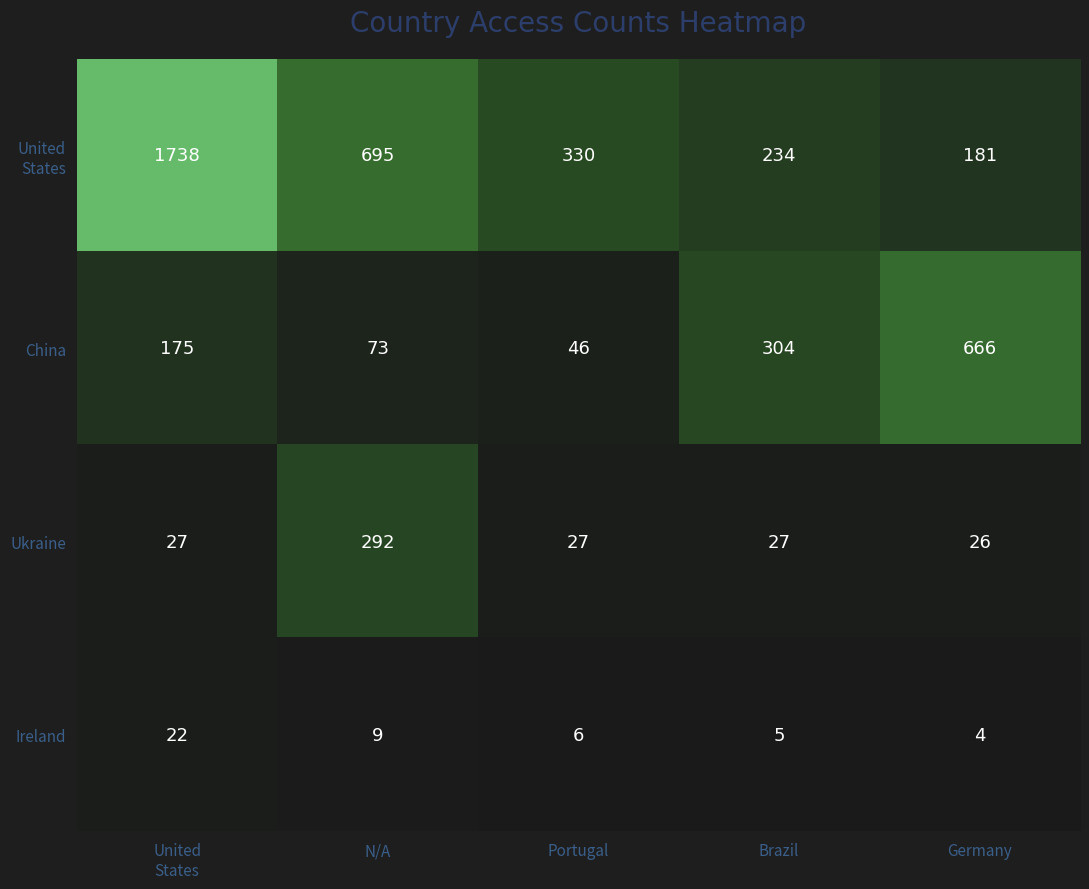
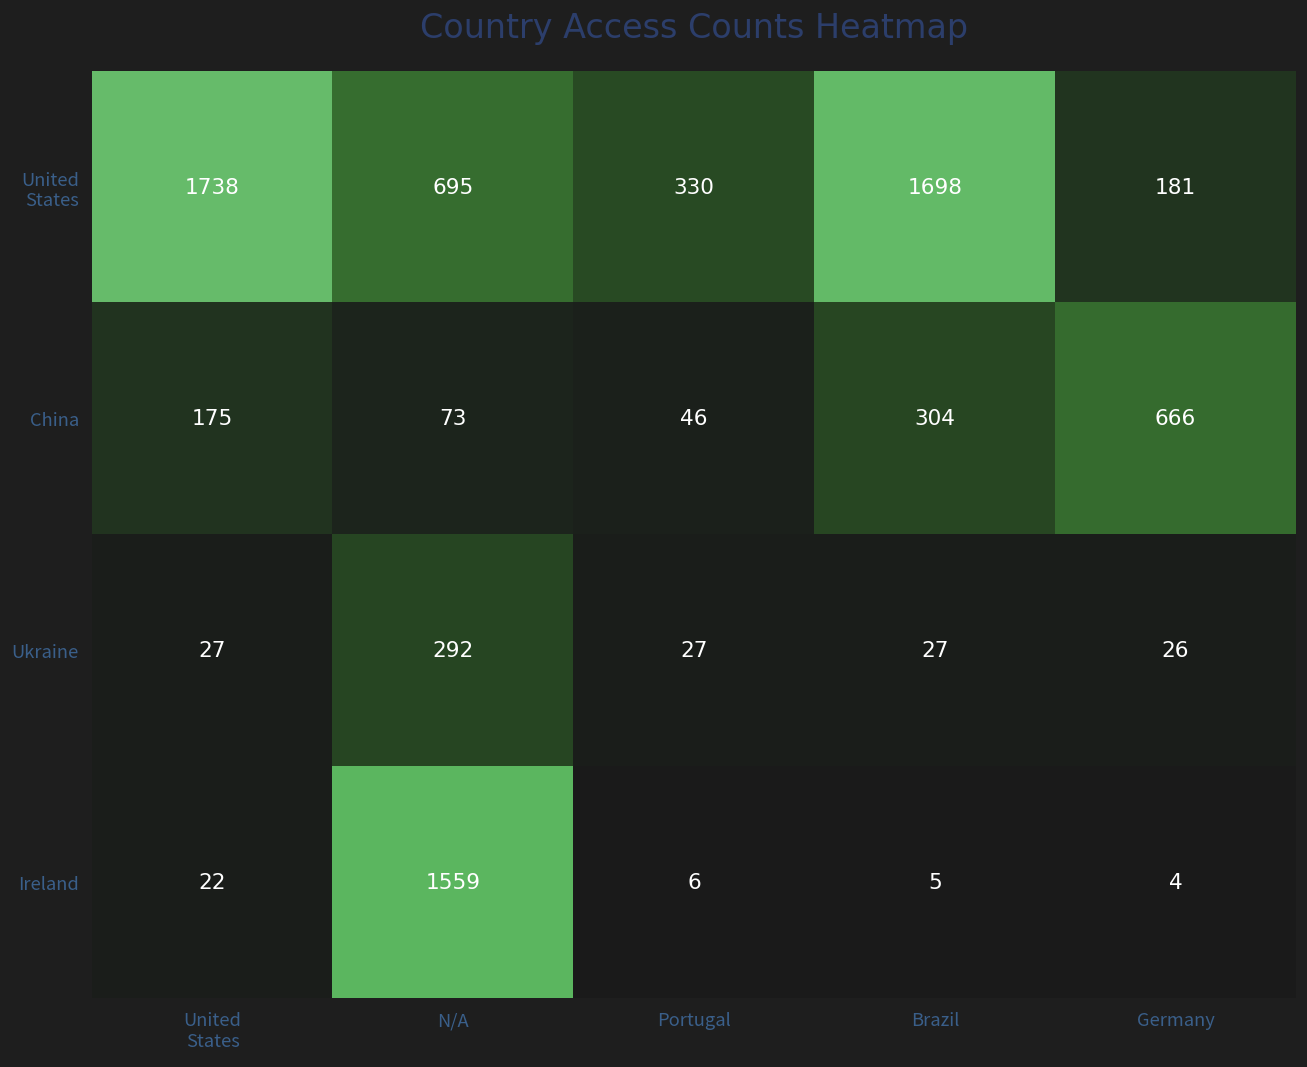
United States, Brazil: 234 -> 1698
Ireland, N/A: 9 -> 1559
